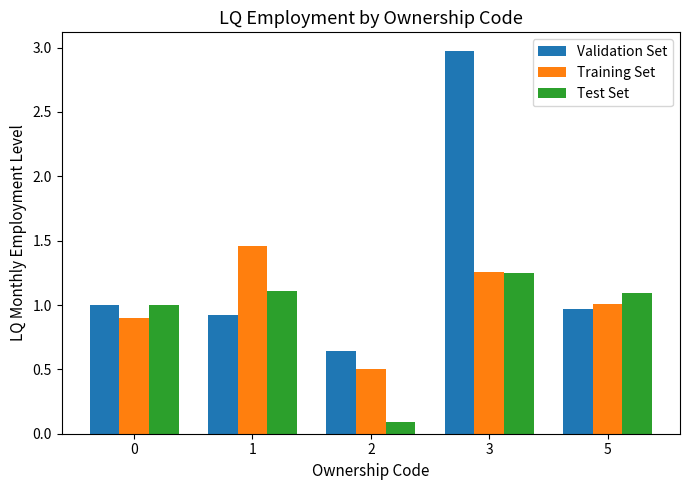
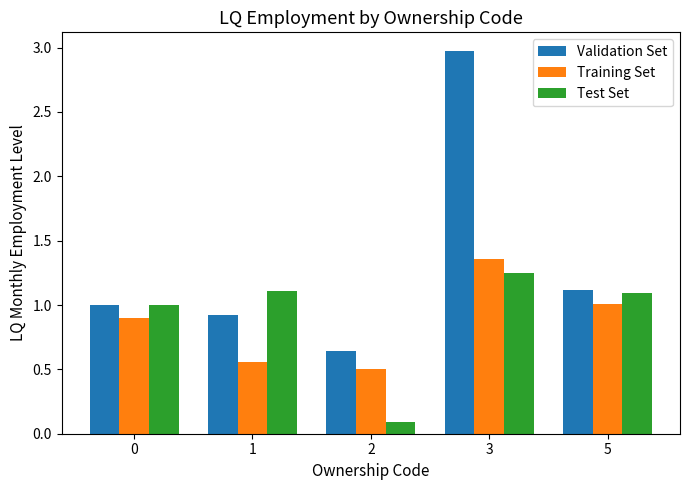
Training Set, 1: 1.46 -> 0.56
Training Set, 3: 1.26 -> 1.36
Validation Set, 5: 0.97 -> 1.12
